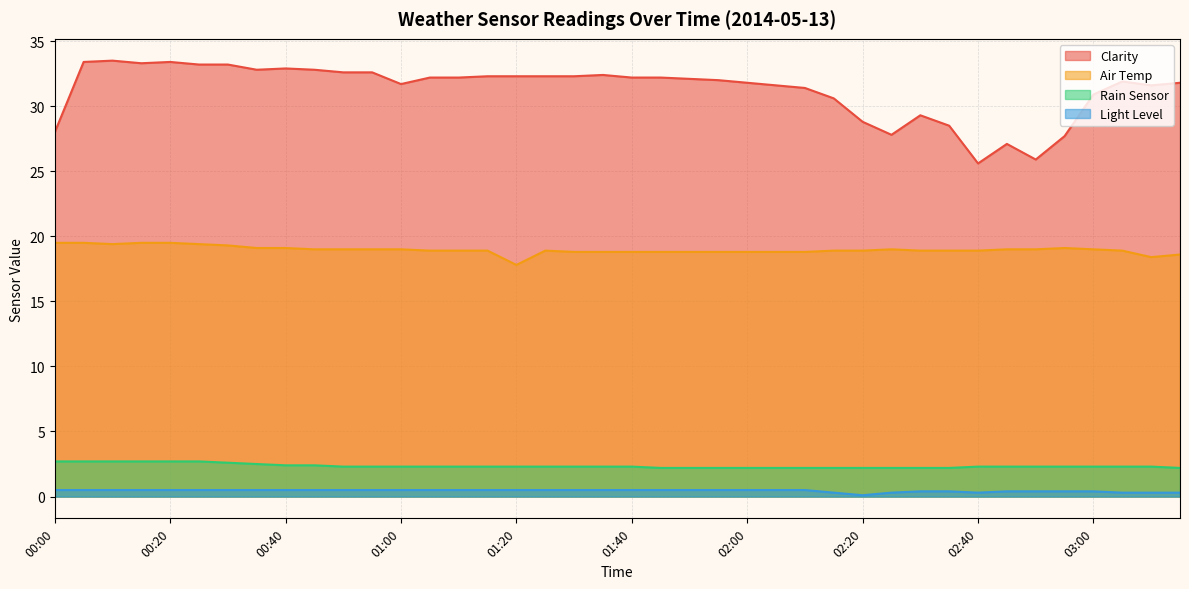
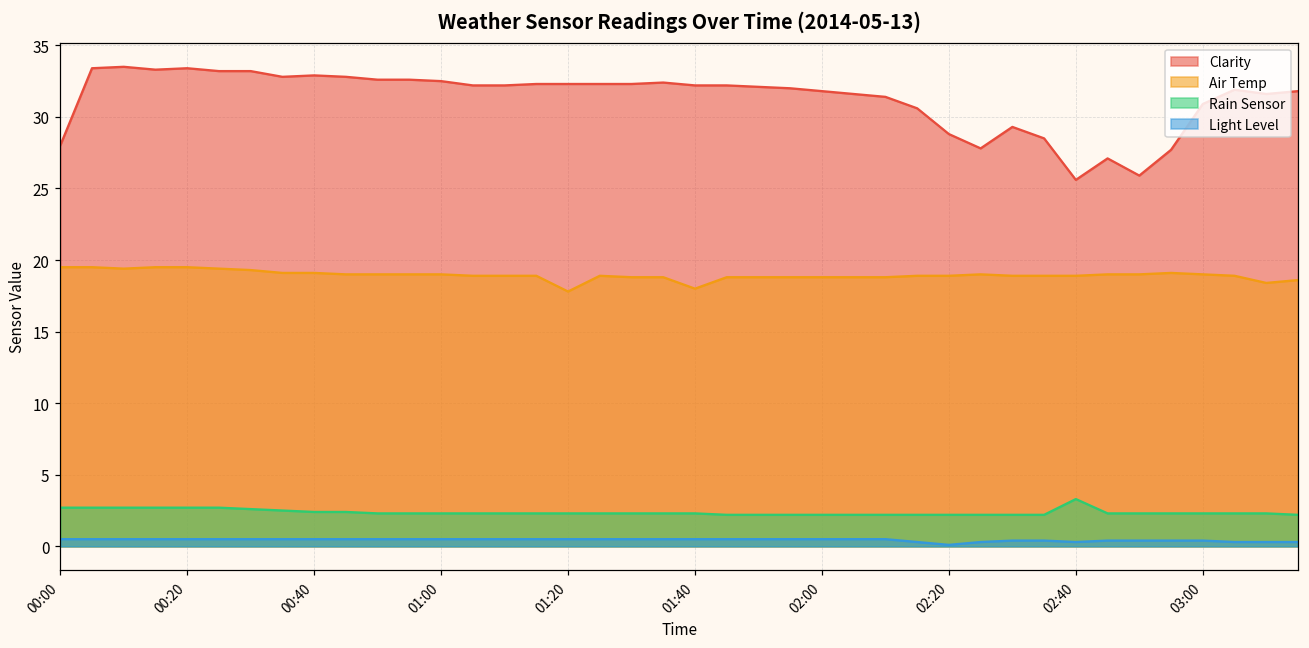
Clarity, 01:00: 31.7 -> 32.5
Air Temp, 01:40: 18.8 -> 18.0
Rain Sensor, 02:40: 2.3 -> 3.3
